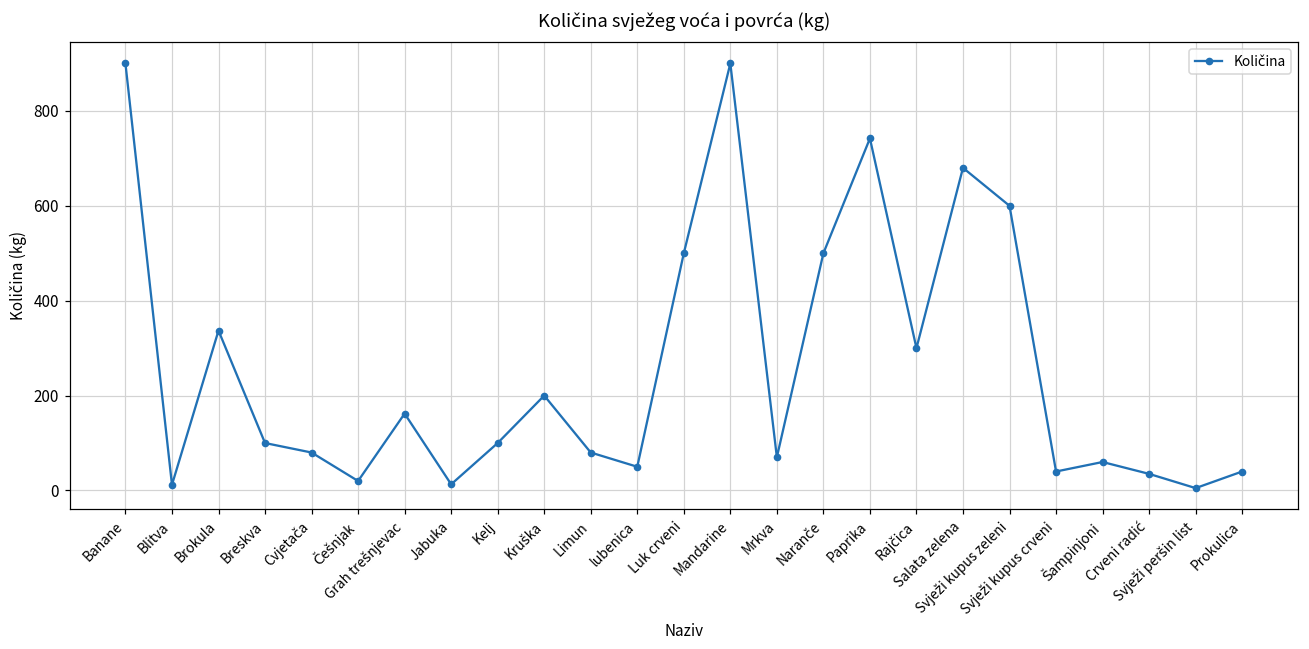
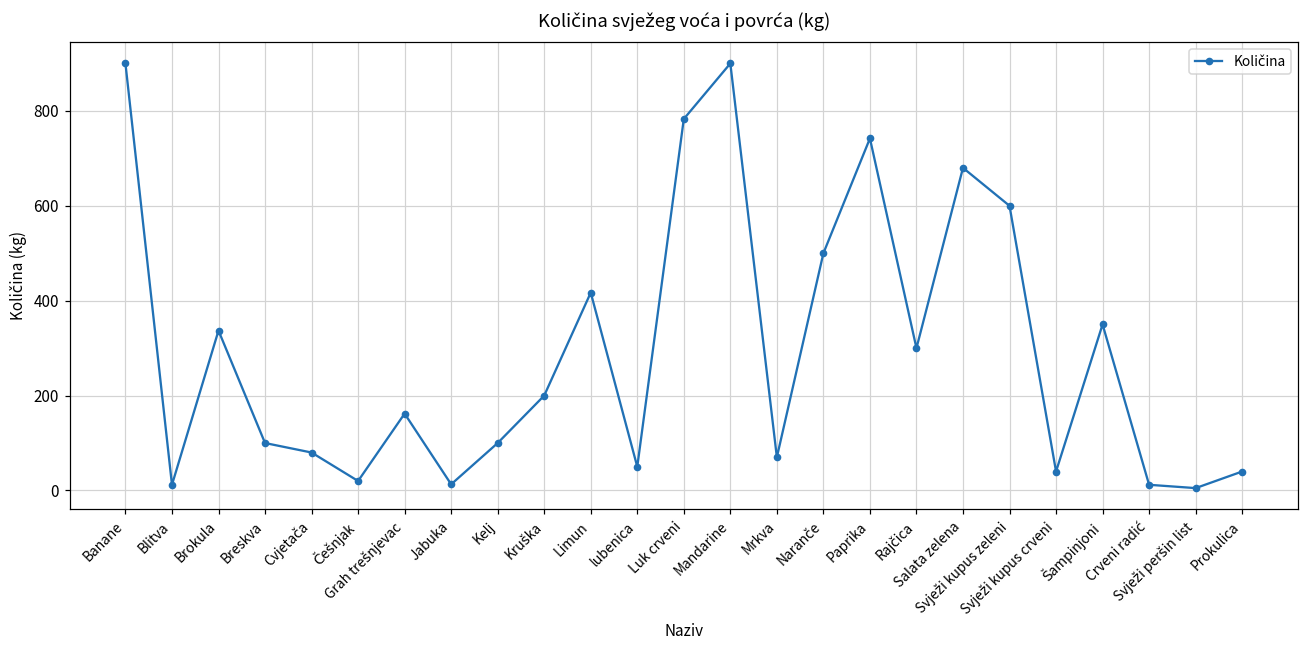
Limun: 80 -> 420
Luk crveni: 500 -> 780
Šampinjoni: 60 -> 350
Crveni radić: 40 -> 10
